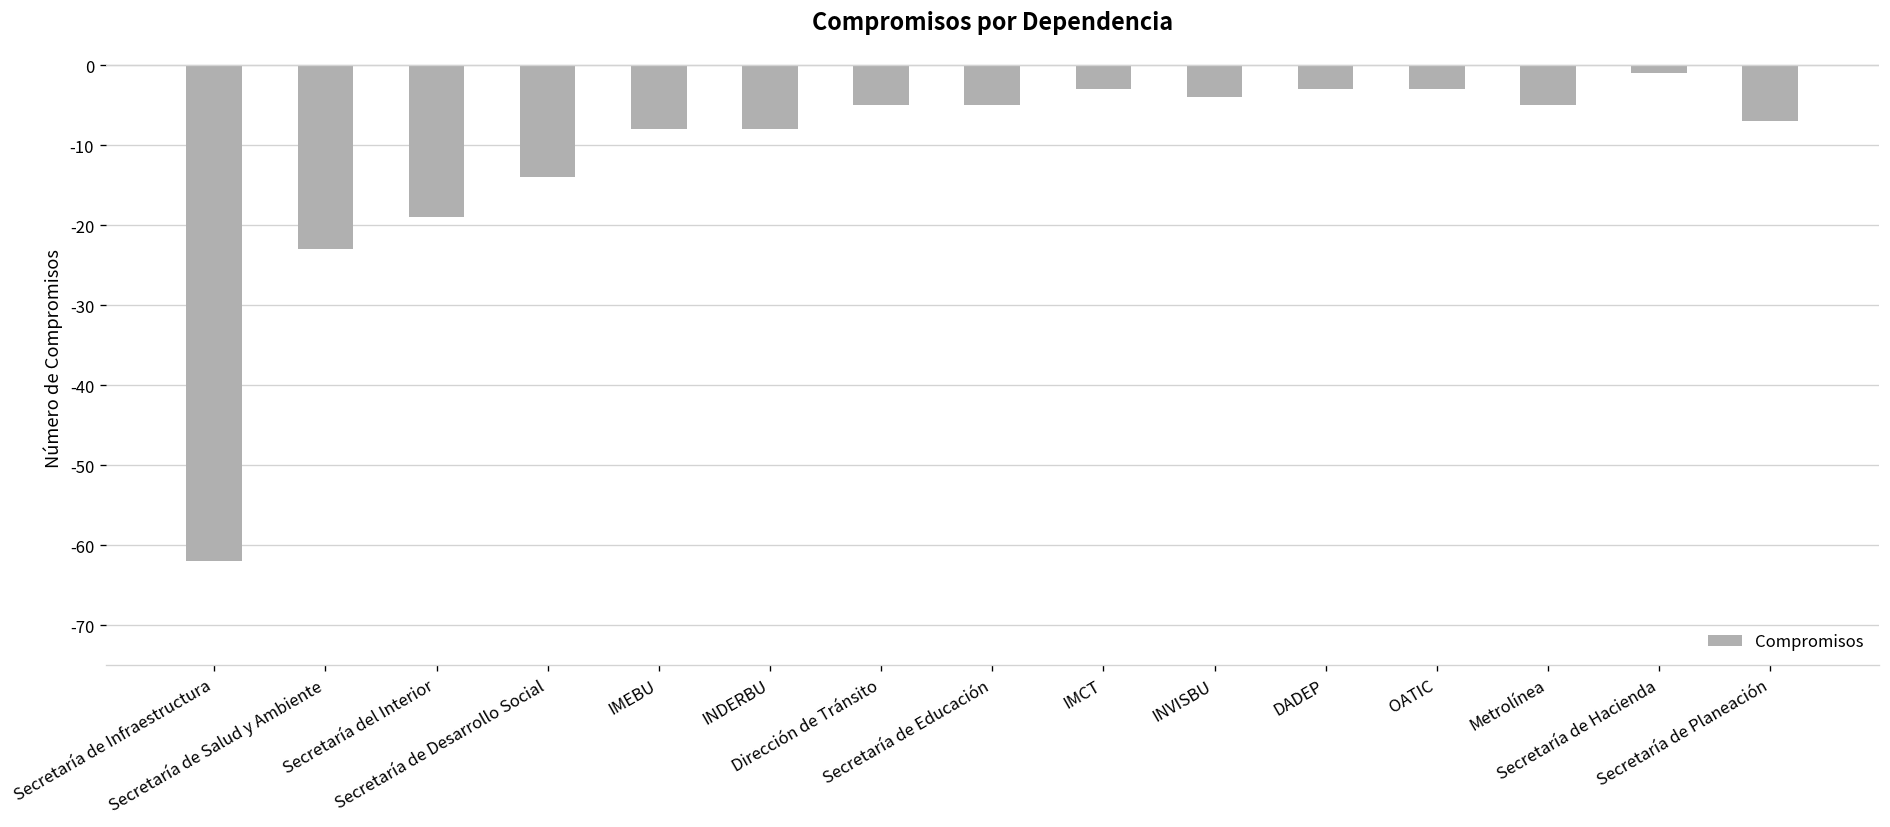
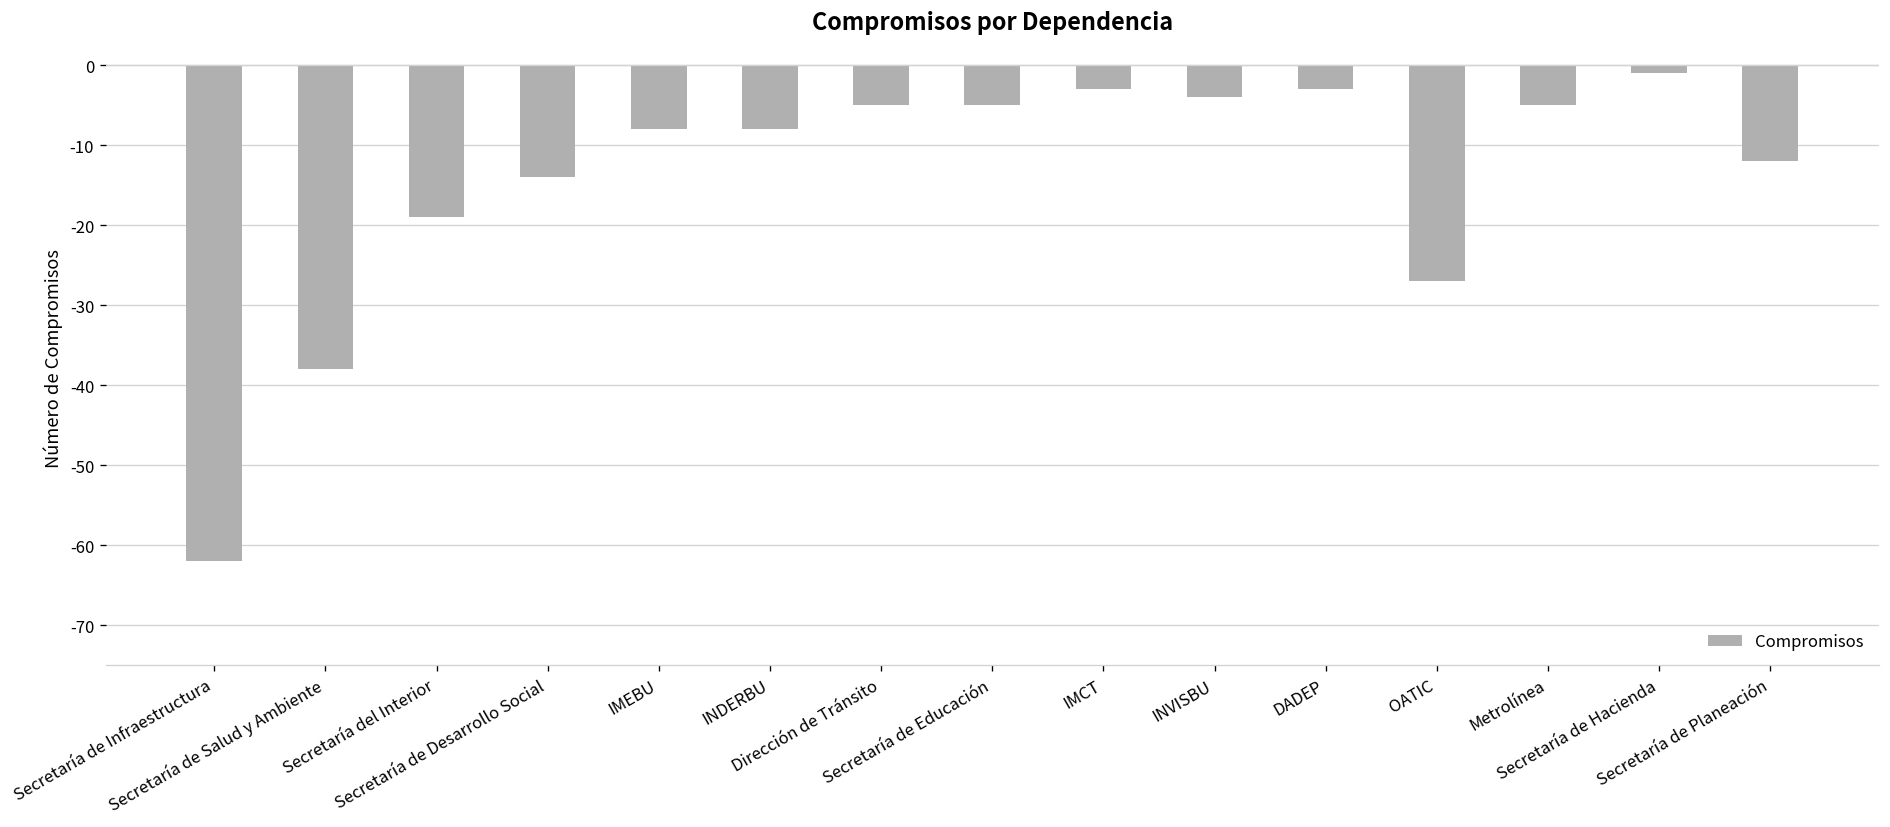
Secretaría de Salud y Ambiente: -23 -> -38
OATIC: -3 -> -27
Secretaría de Planeación: -7 -> -12
